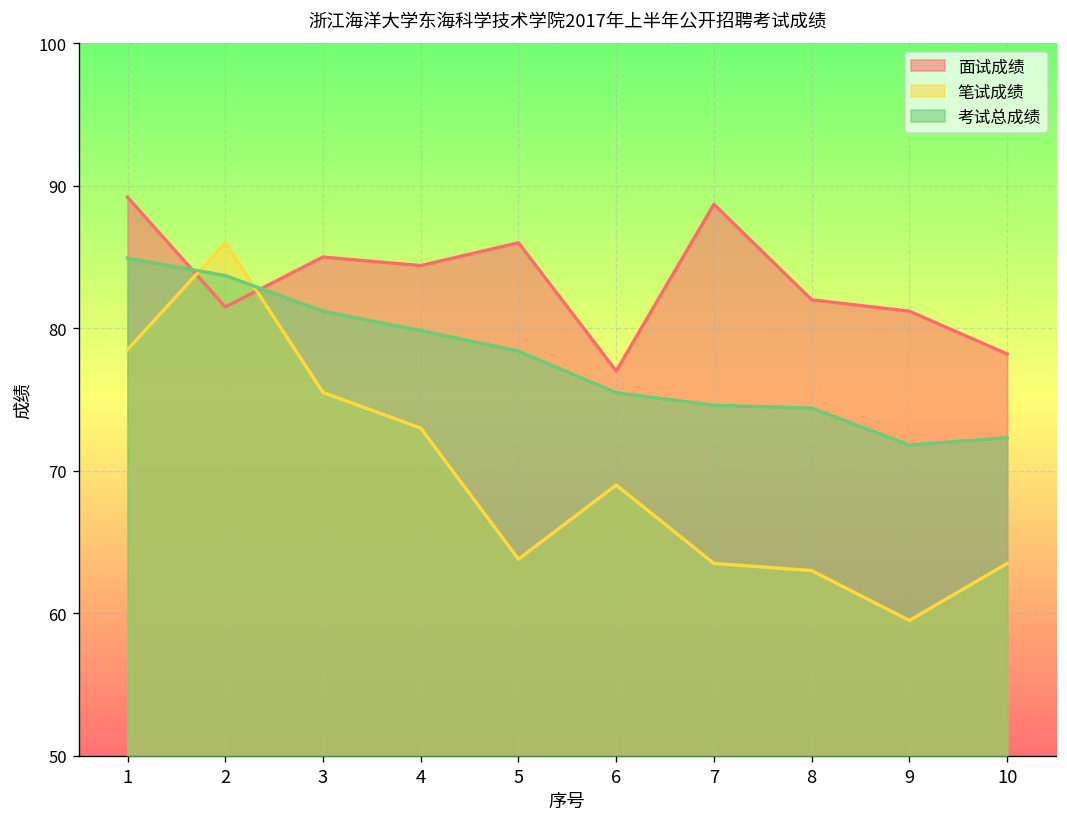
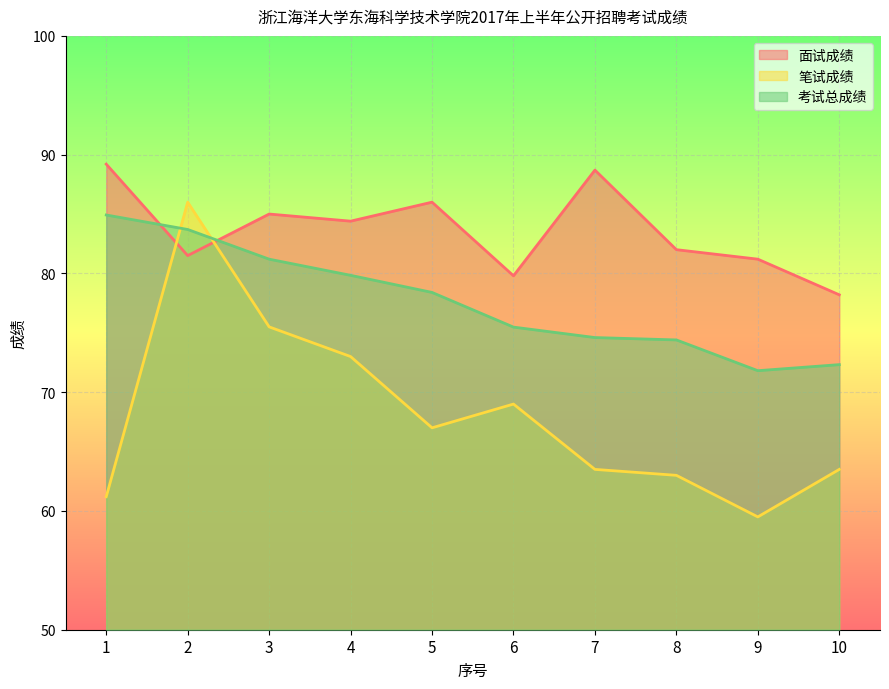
笔试成绩, 1: 78.5 -> 61.2
笔试成绩, 5: 63.8 -> 67.0
面试成绩, 6: 77.0 -> 79.8
